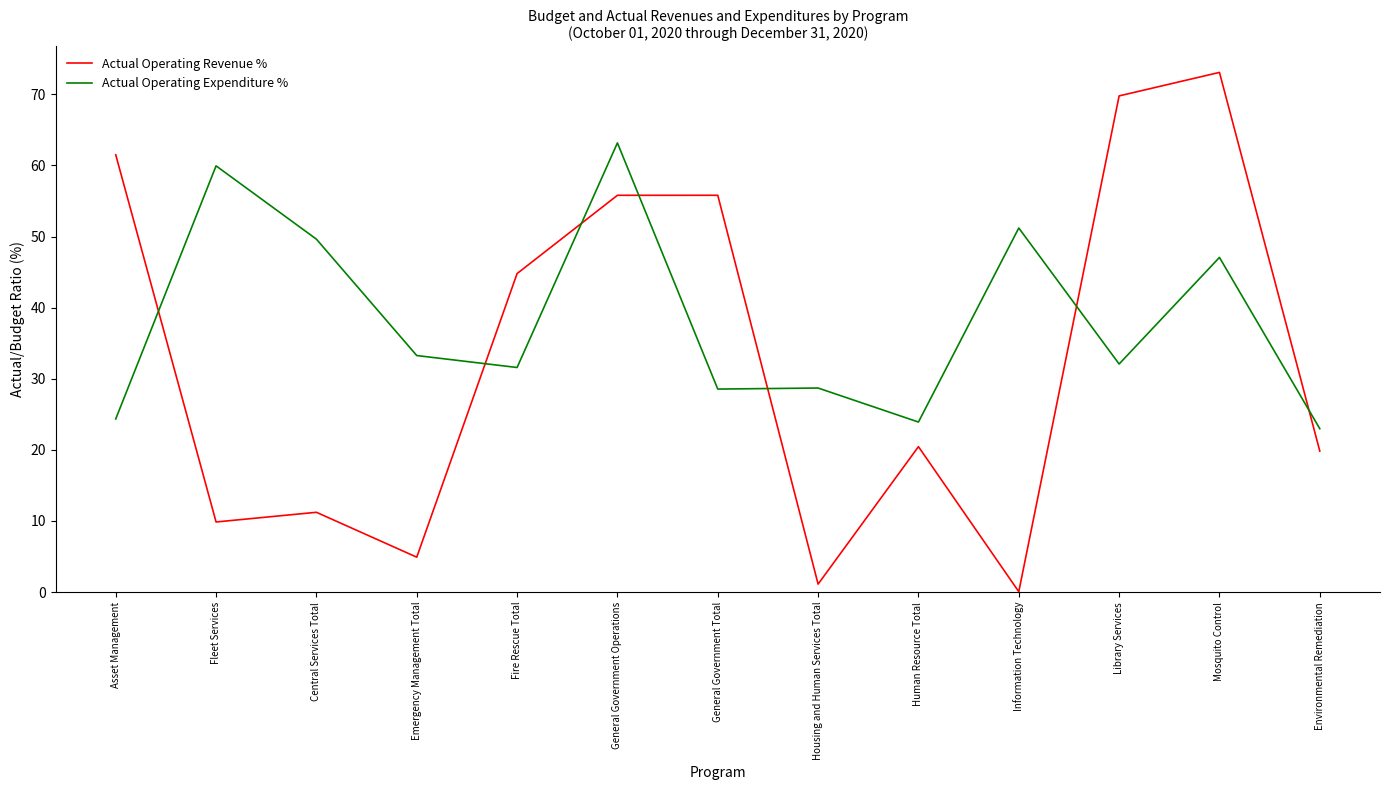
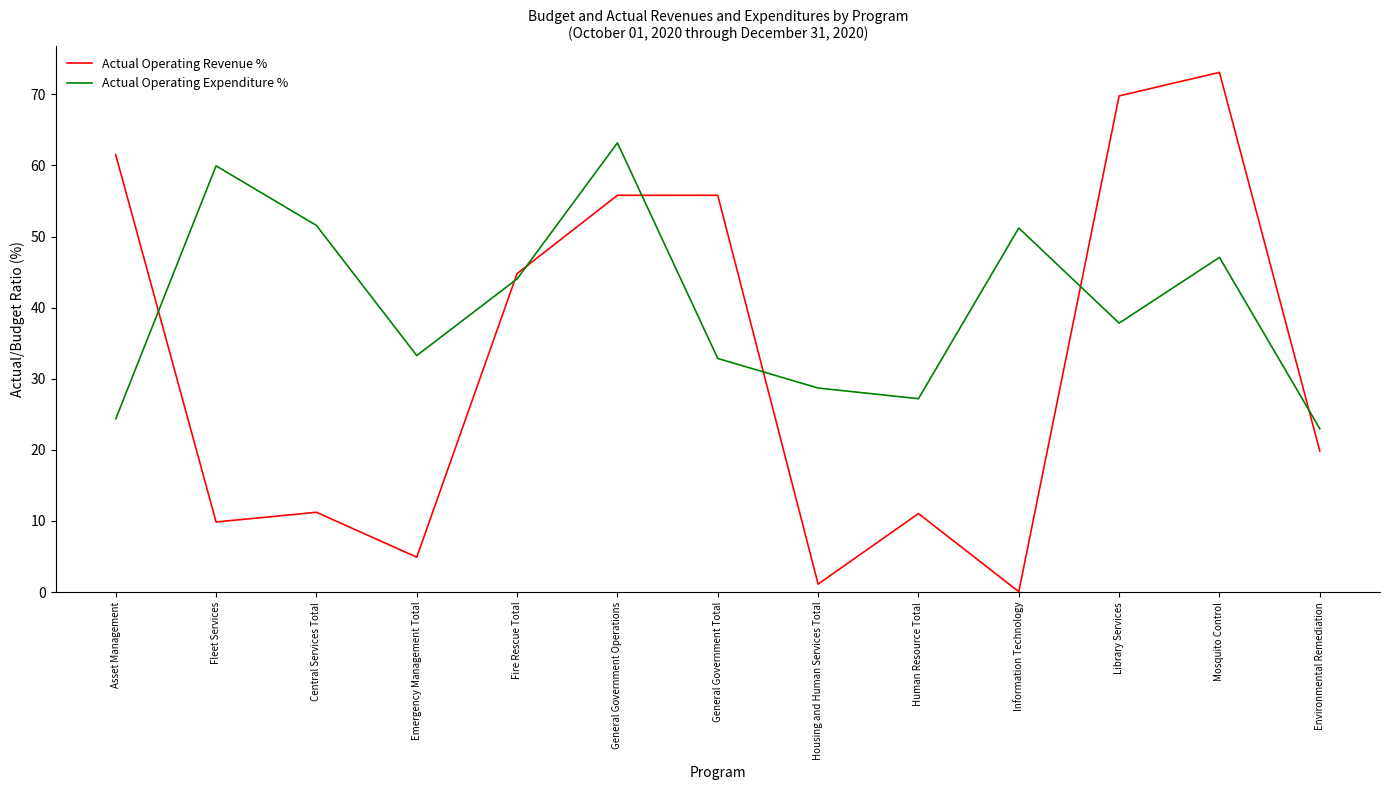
Actual Operating Expenditure %, Central Services Total: 50 -> 52
Actual Operating Expenditure %, Fire Rescue Total: 32 -> 44
Actual Operating Expenditure %, General Government Total: 29 -> 33
Actual Operating Revenue %, Human Resource Total: 20 -> 11
Actual Operating Expenditure %, Human Resource Total: 24 -> 27
Actual Operating Expenditure %, Library Services: 32 -> 38
